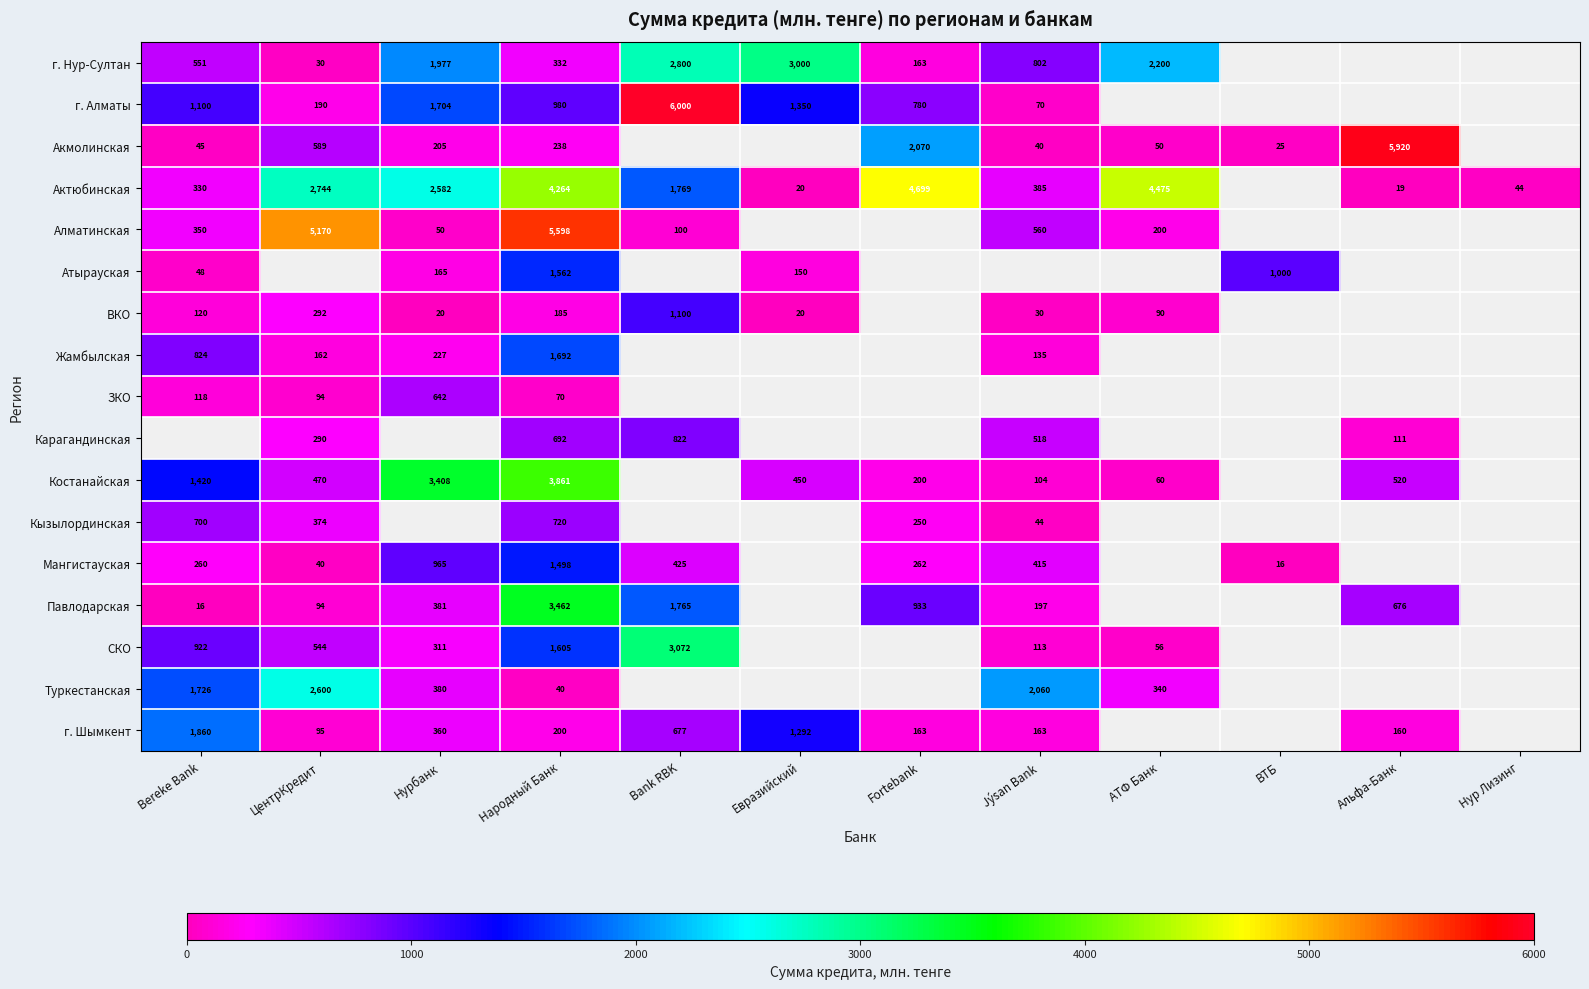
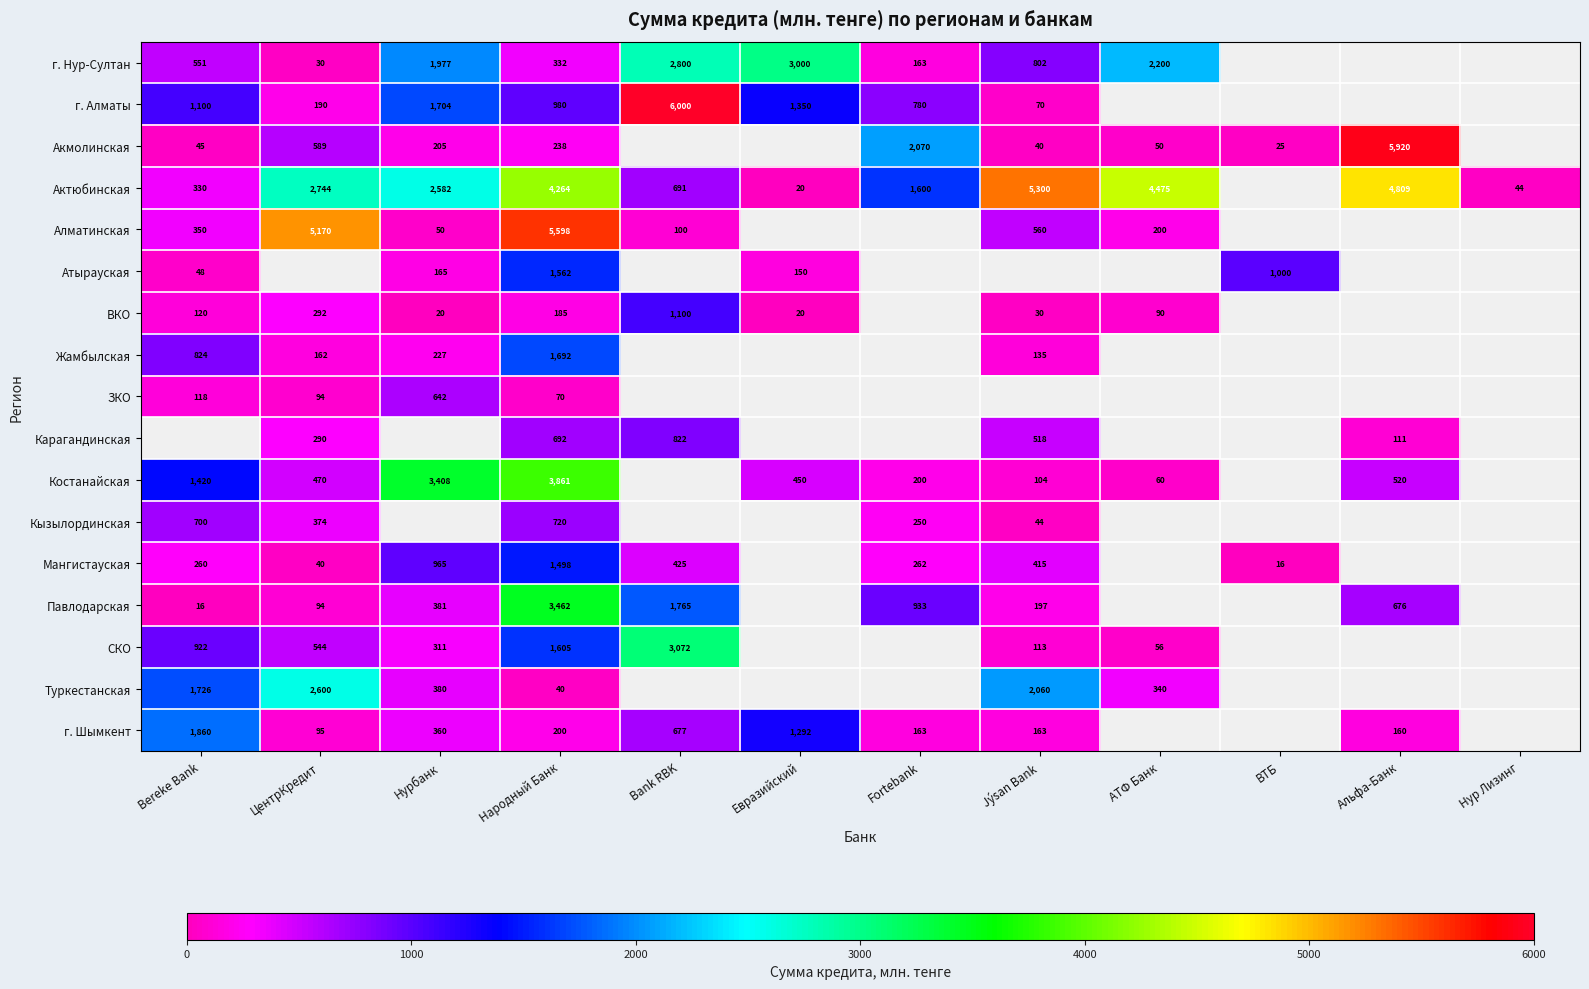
Актюбинская, Bank RBK: 1,769 -> 691
Актюбинская, Fortebank: 4,699 -> 1,600
Актюбинская, Jýsan Bank: 385 -> 5,300
Актюбинская, Альфа-Банк: 19 -> 4,809
